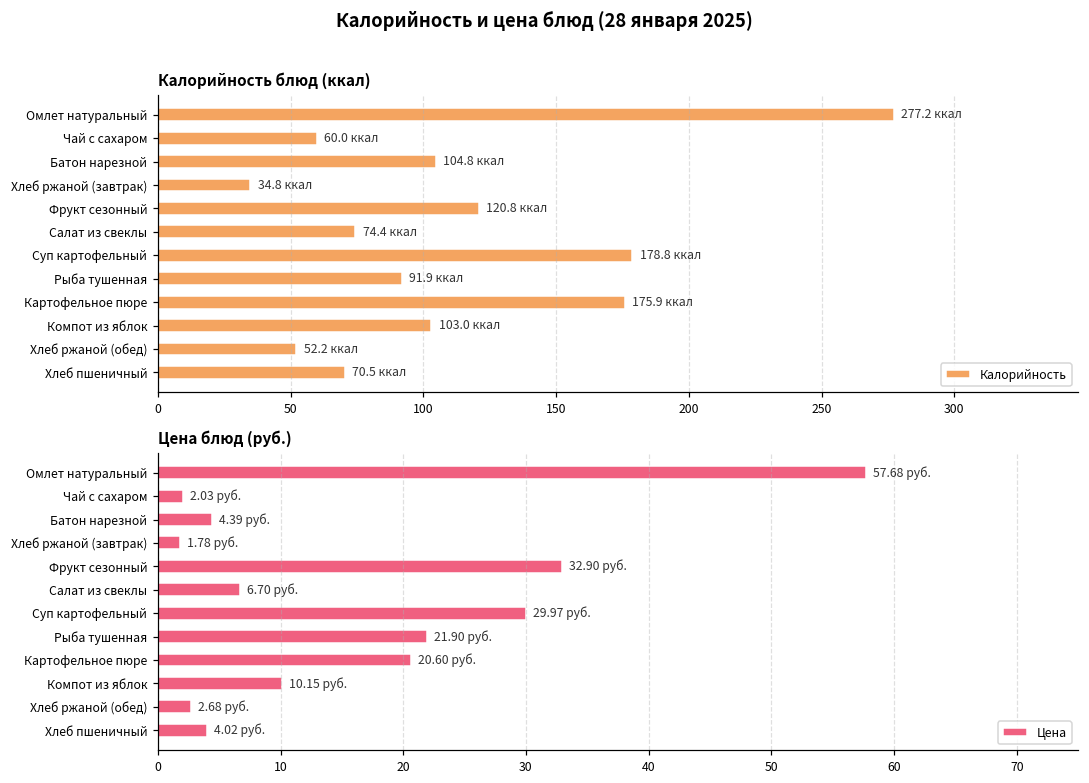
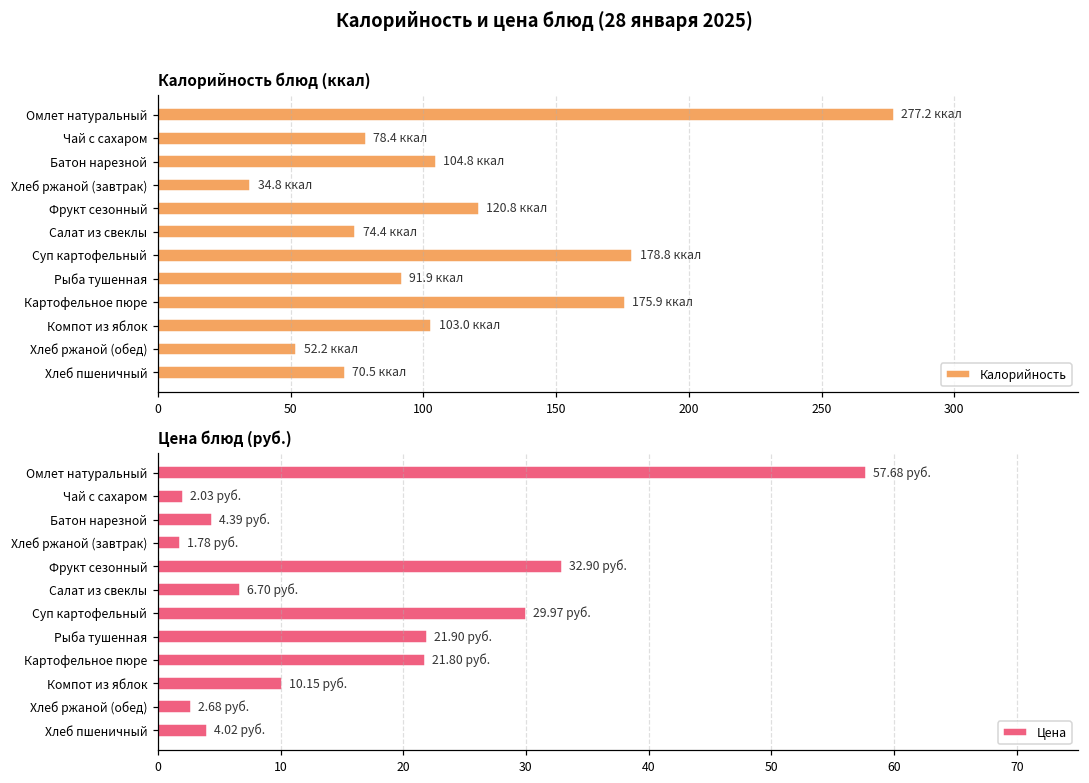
Калорийность блюд (ккал), Чай с сахаром: 60.0 -> 78.4
Цена блюд (руб.), Картофельное пюре: 20.60 -> 21.80
